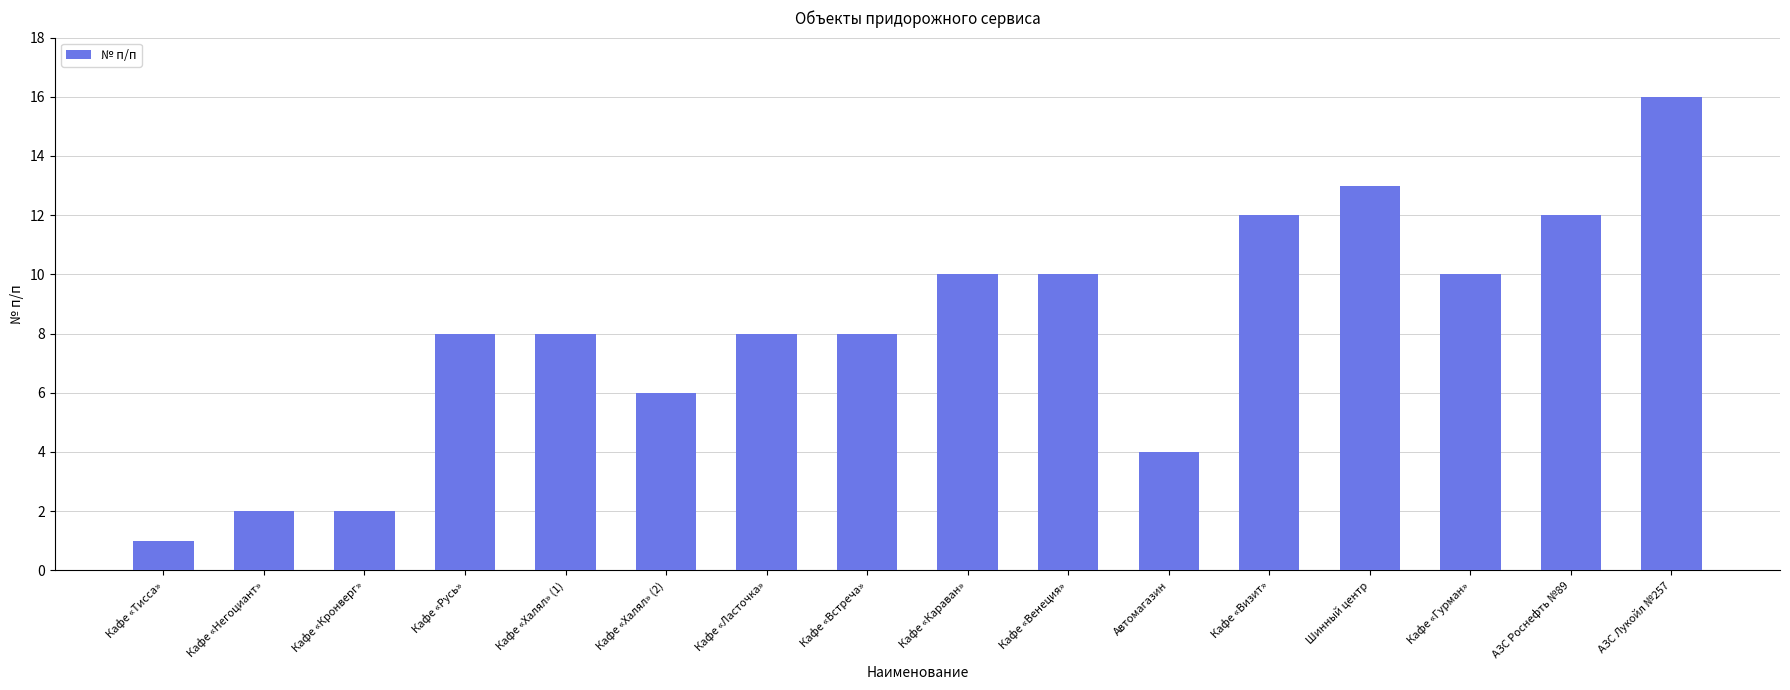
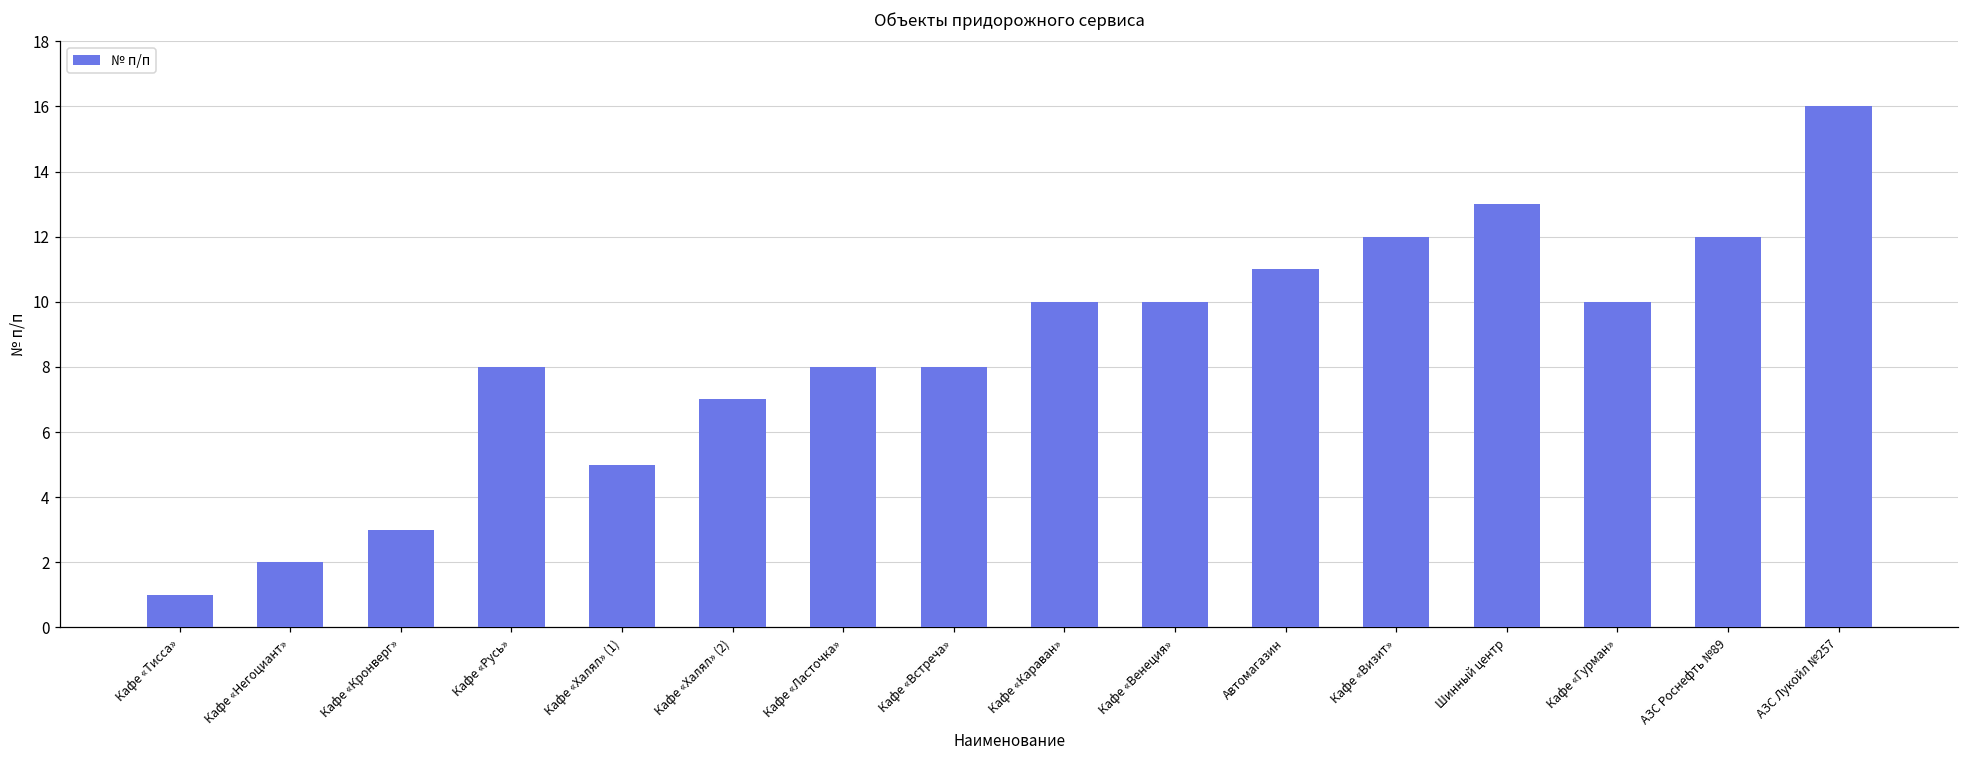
Кафе «Кронверг»: 2 -> 3
Кафе «Халял» (1): 8 -> 5
Кафе «Халял» (2): 6 -> 7
Автомагазин: 4 -> 11
